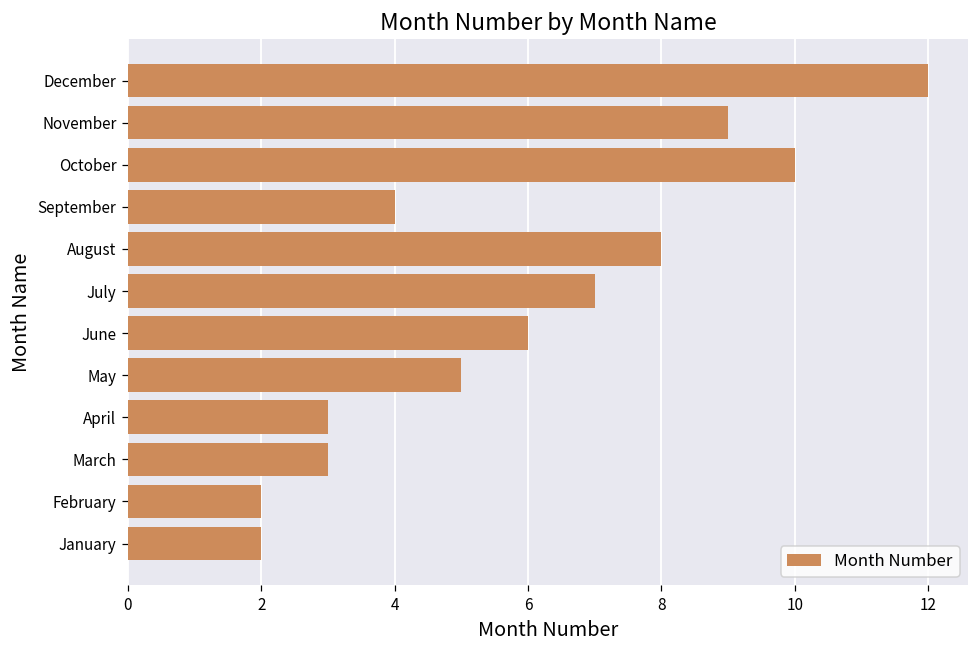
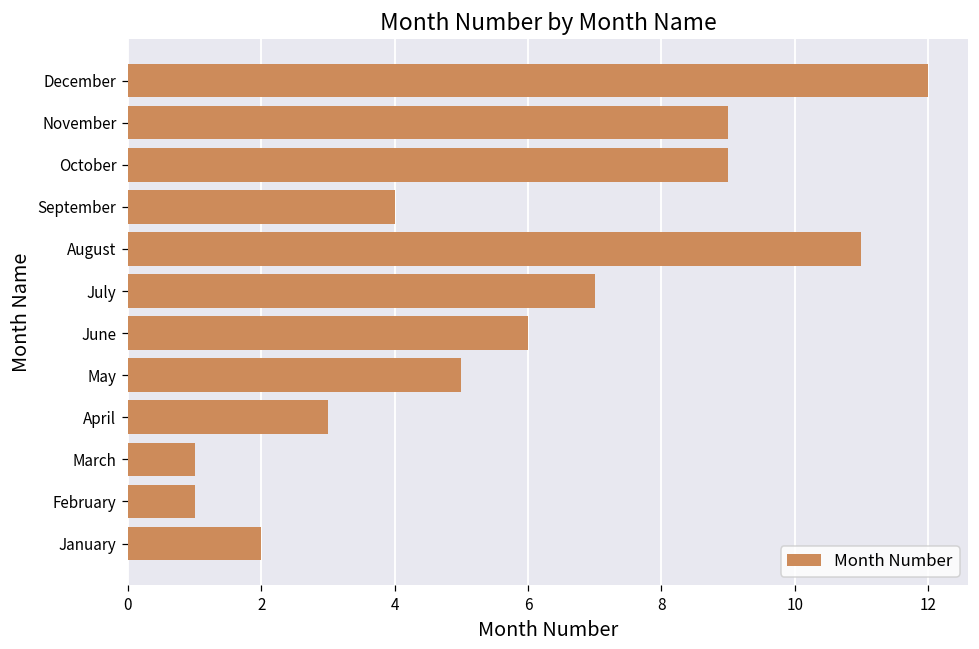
October: 10 -> 9
August: 8 -> 11
March: 3 -> 1
February: 2 -> 1
